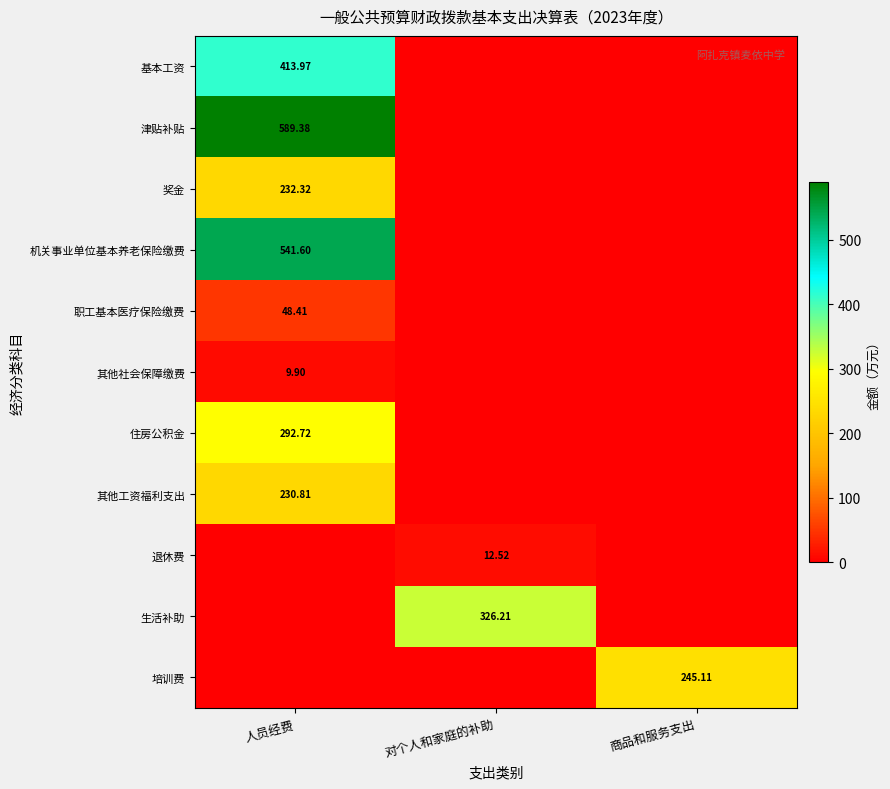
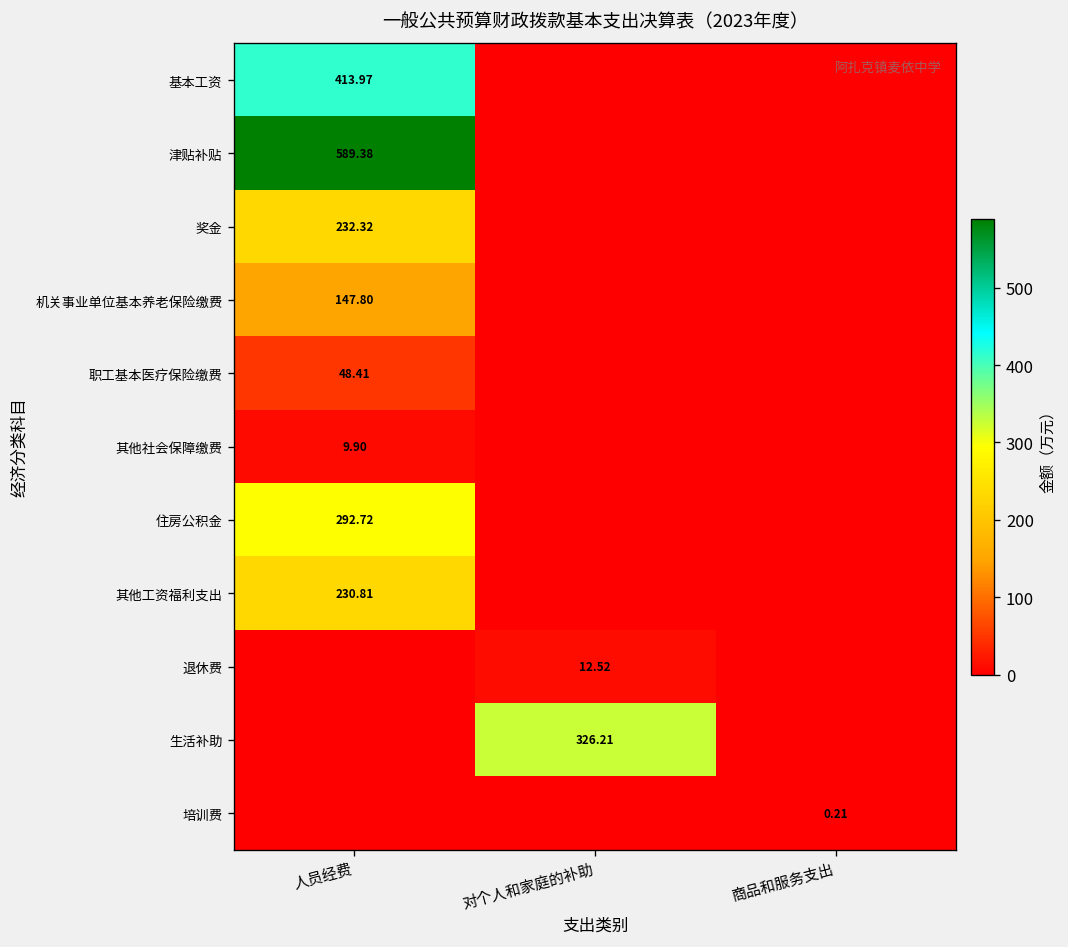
机关事业单位基本养老保险缴费, 人员经费: 541.60 -> 147.80
培训费, 商品和服务支出: 245.11 -> 0.21
